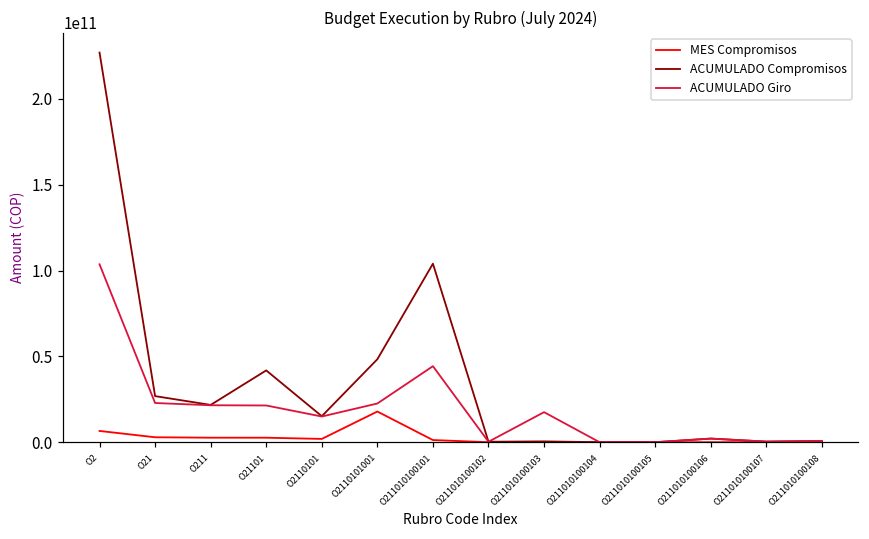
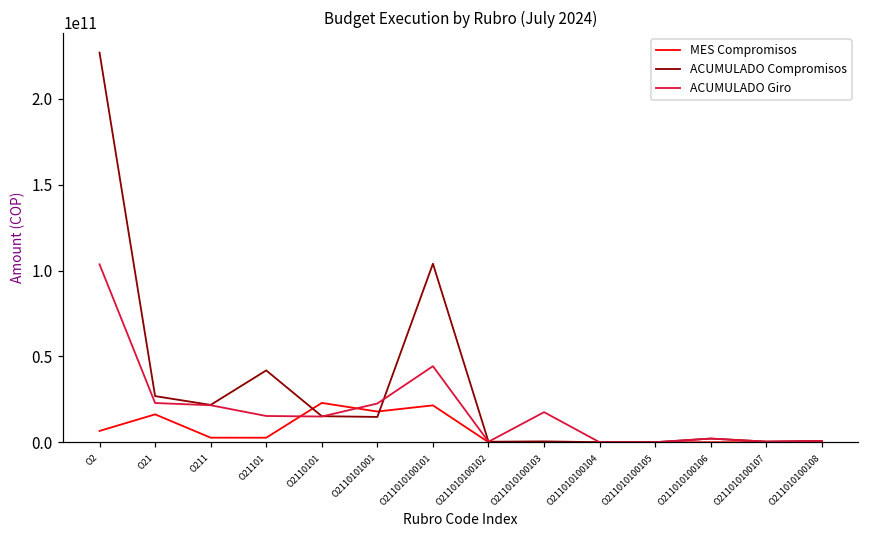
MES Compromisos, O21: 3000000000 -> 16000000000
ACUMULADO Giro, O21101: 21000000000 -> 15000000000
MES Compromisos, O2110101: 2000000000 -> 23000000000
ACUMULADO Compromisos, O2110101001: 48000000000 -> 15000000000
MES Compromisos, O211010100101: 1000000000 -> 21000000000
